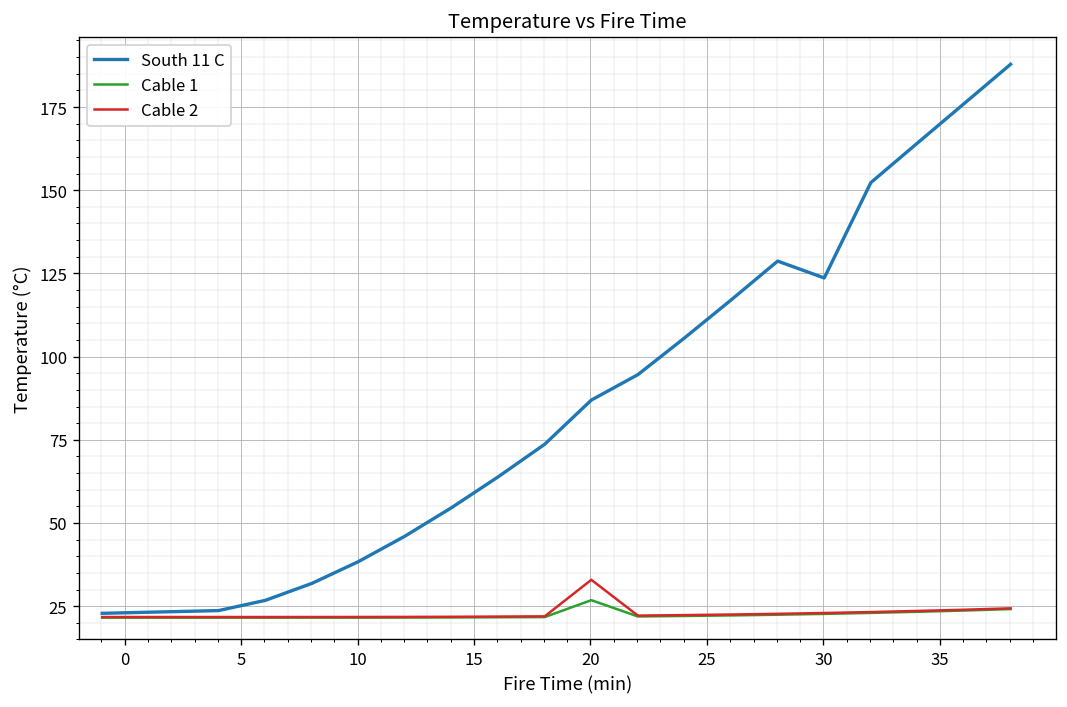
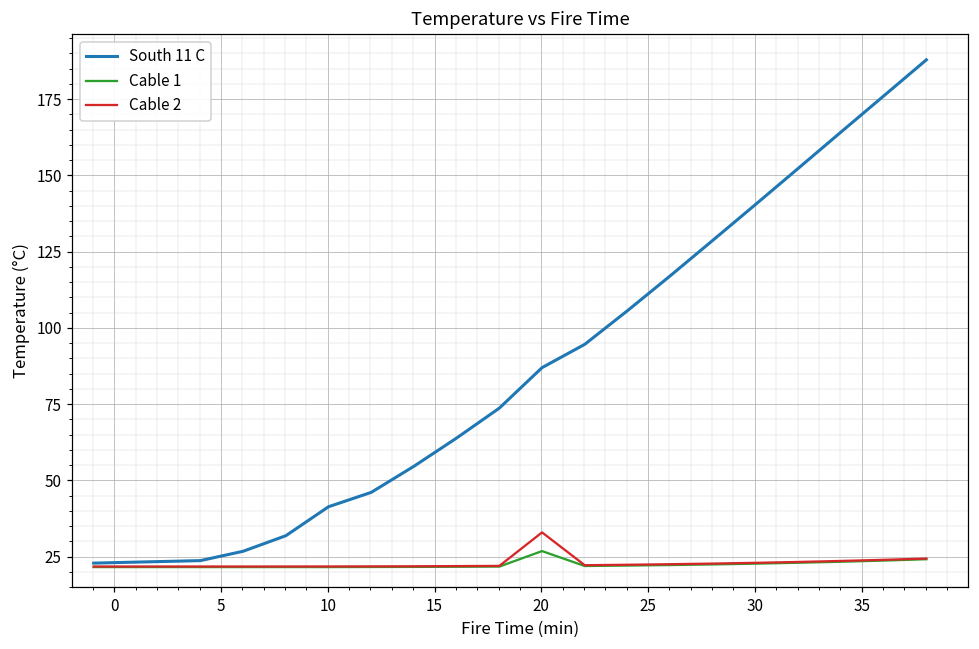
South 11 C, 10: 38 -> 41
South 11 C, 30: 124 -> 140
